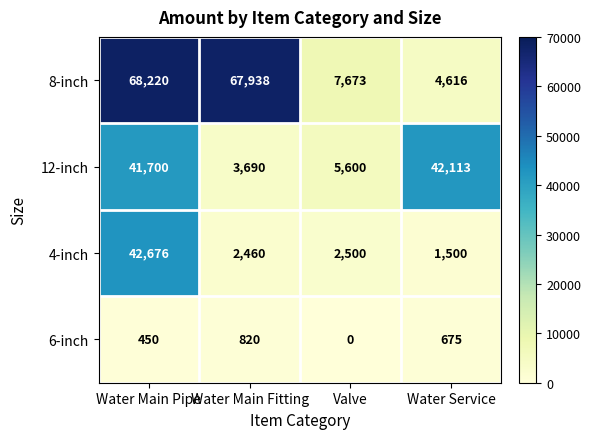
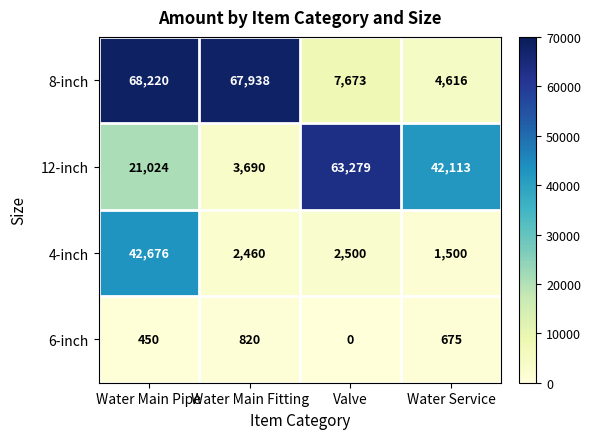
12-inch, Water Main Pipe: 41,700 -> 21,024
12-inch, Valve: 5,600 -> 63,279
